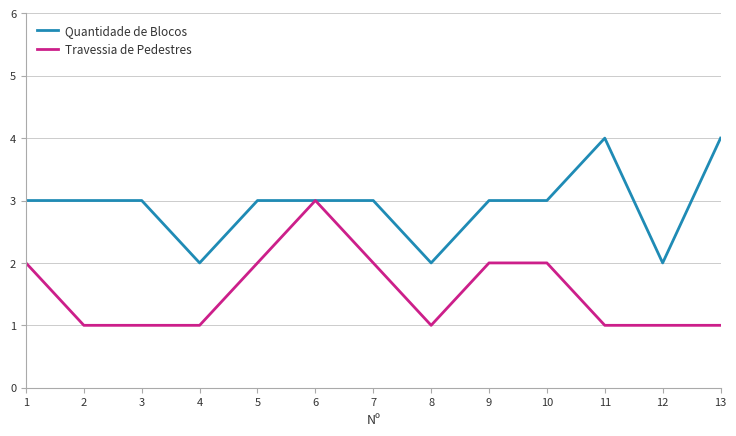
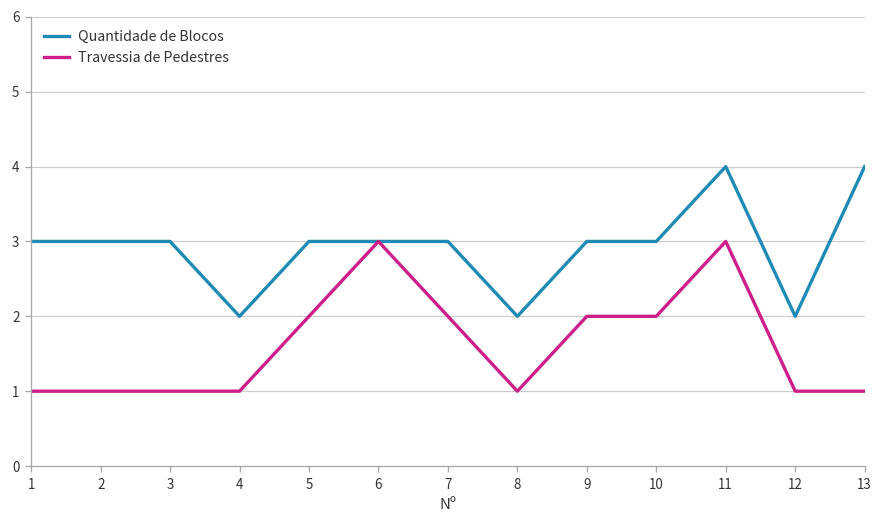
Travessia de Pedestres, 1: 2 -> 1
Travessia de Pedestres, 11: 1 -> 3
